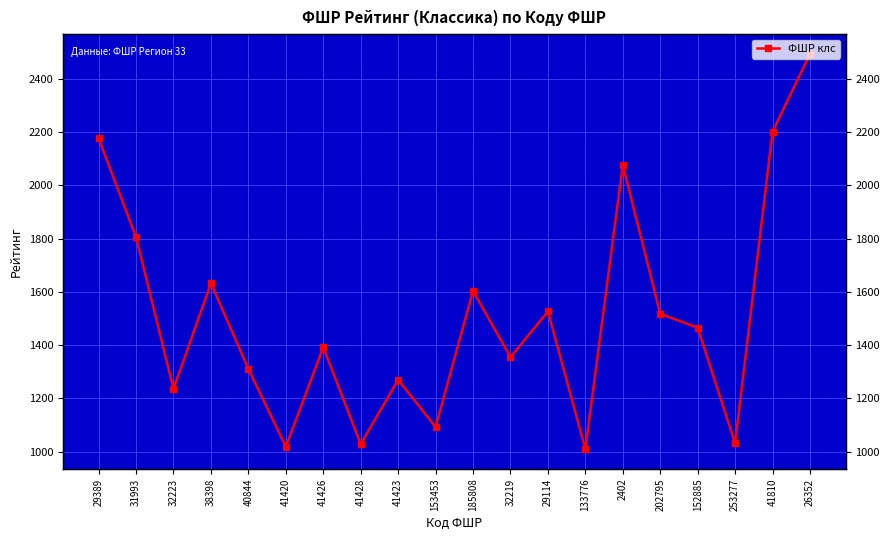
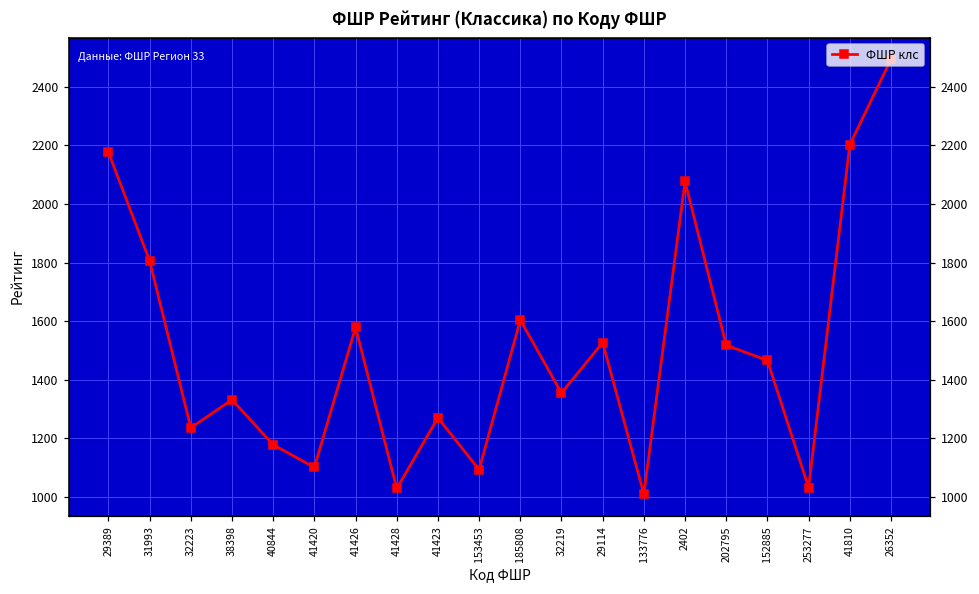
38398: 1630 -> 1330
40844: 1310 -> 1180
41420: 1020 -> 1100
41426: 1390 -> 1580
